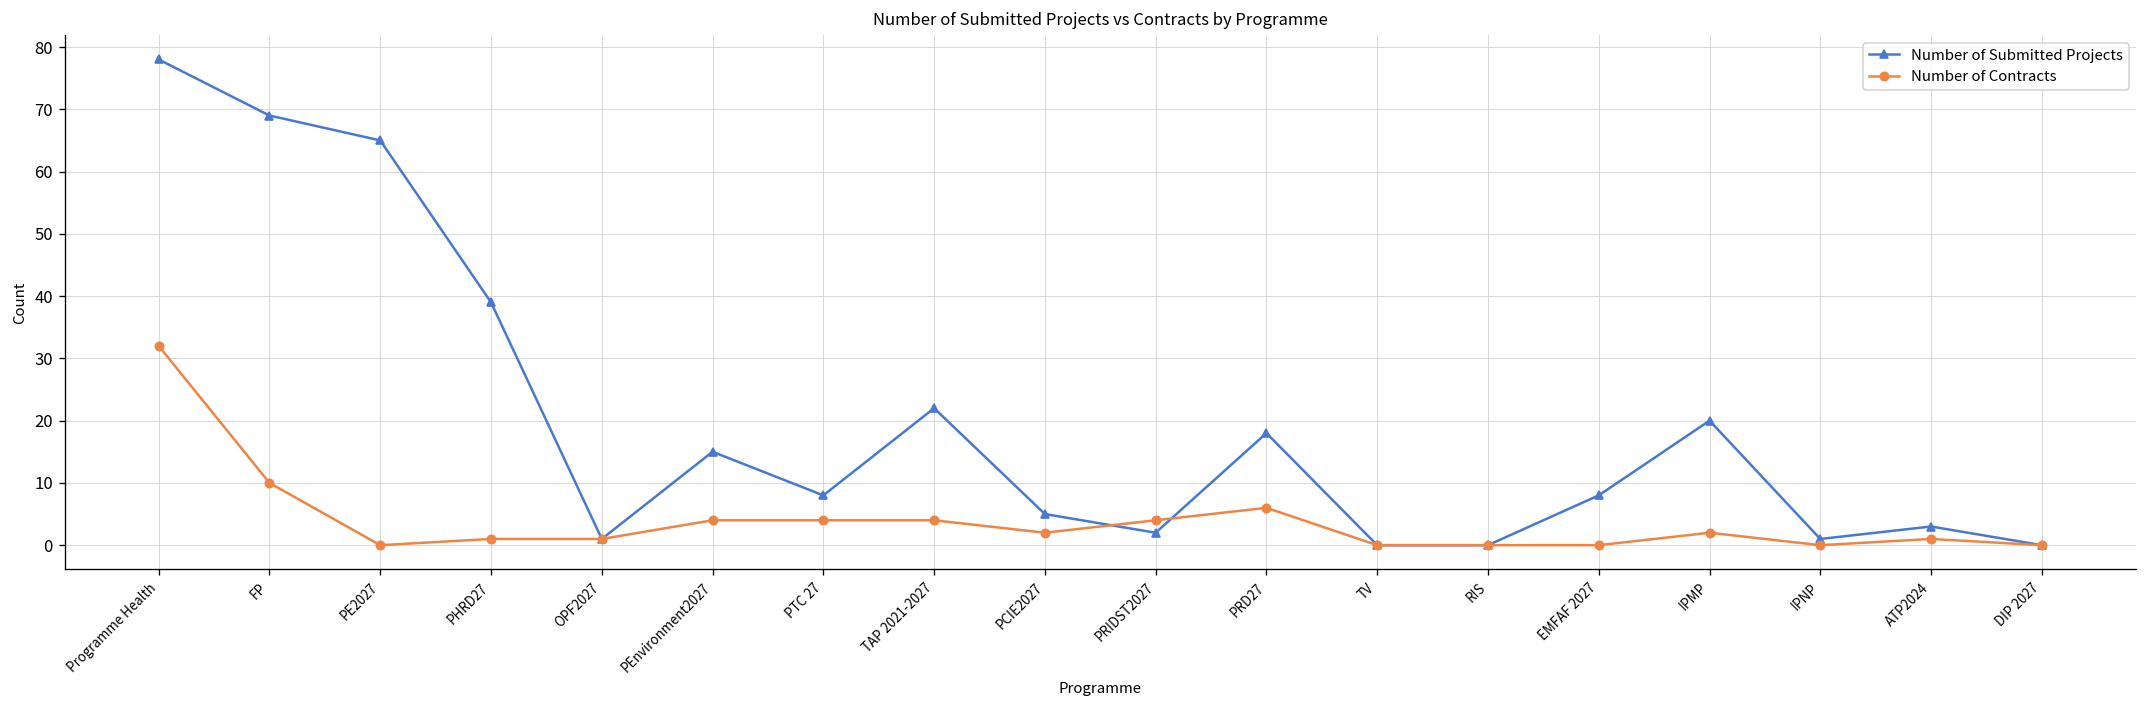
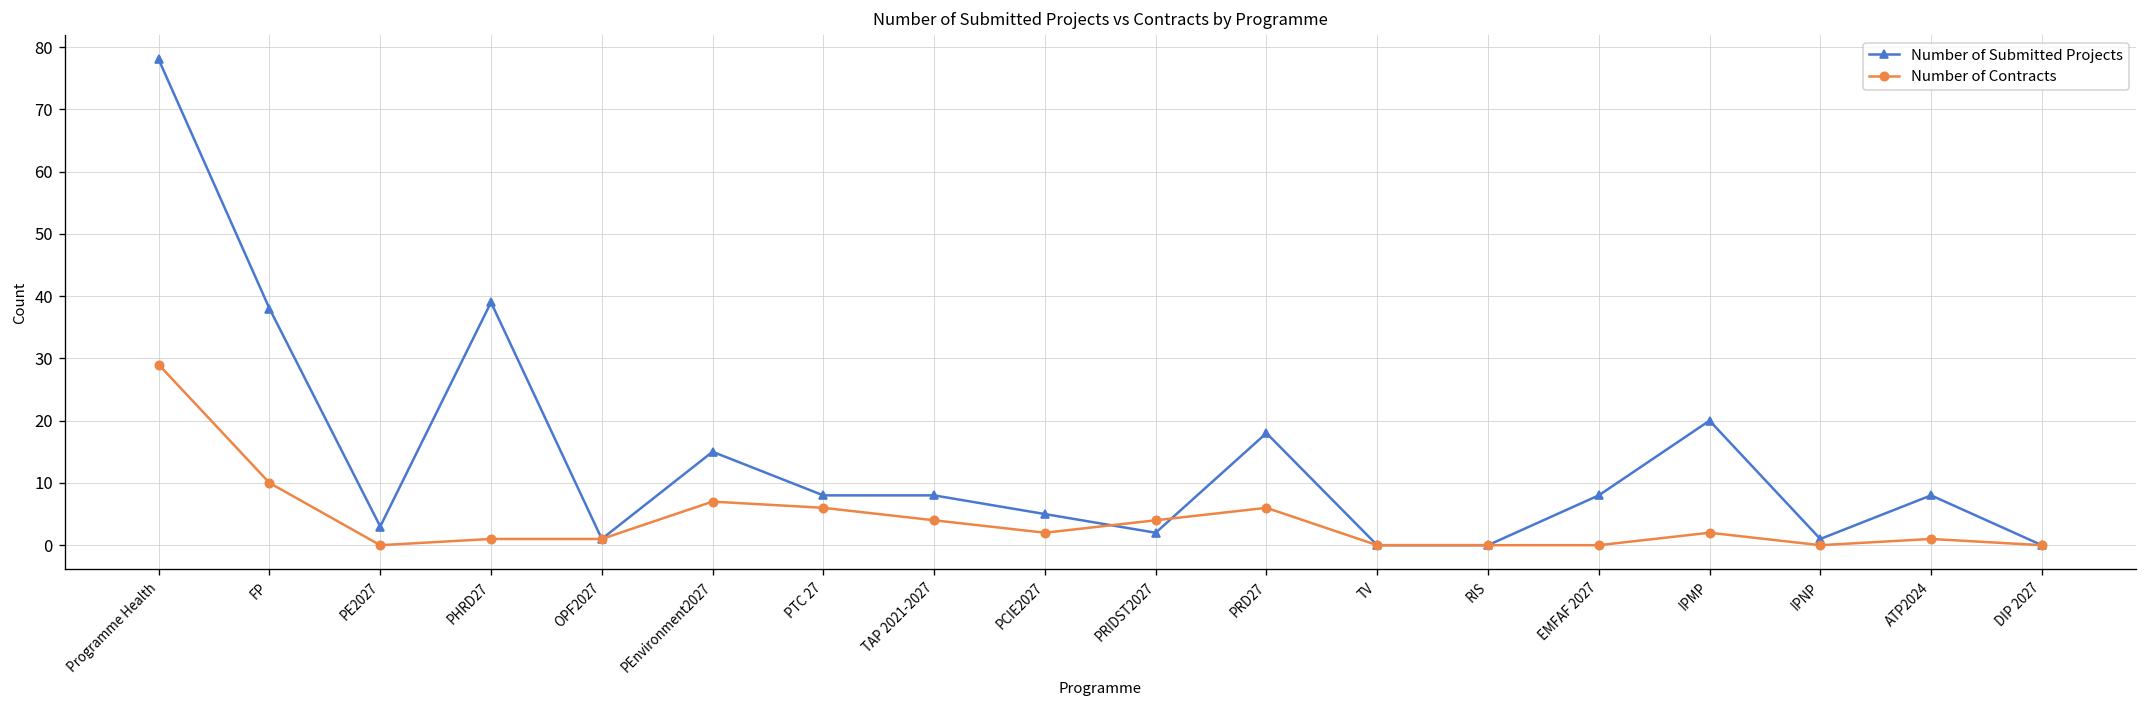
Number of Contracts, Programme Health: 32 -> 29
Number of Submitted Projects, FP: 69 -> 38
Number of Submitted Projects, PE2027: 65 -> 3
Number of Contracts, PEnvironment2027: 4 -> 7
Number of Contracts, PTC 27: 4 -> 6
Number of Submitted Projects, TAP 2021-2027: 22 -> 8
Number of Submitted Projects, ATP2024: 3 -> 8
